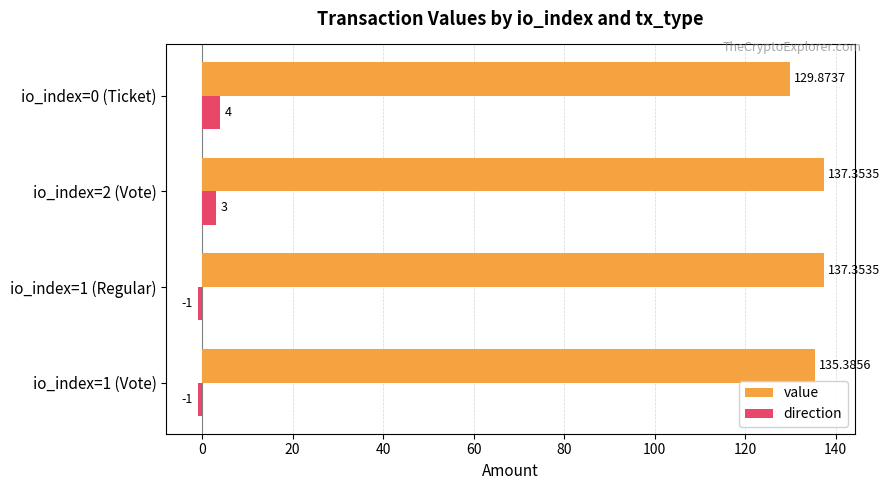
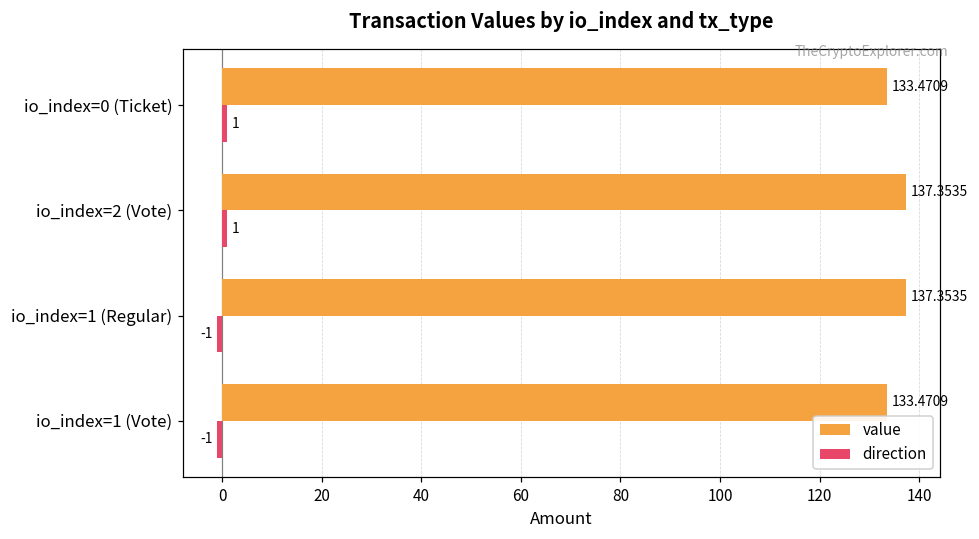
value, io_index=0 (Ticket): 129.8737 -> 133.4709
direction, io_index=0 (Ticket): 4 -> 1
direction, io_index=2 (Vote): 3 -> 1
value, io_index=1 (Vote): 135.3856 -> 133.4709
